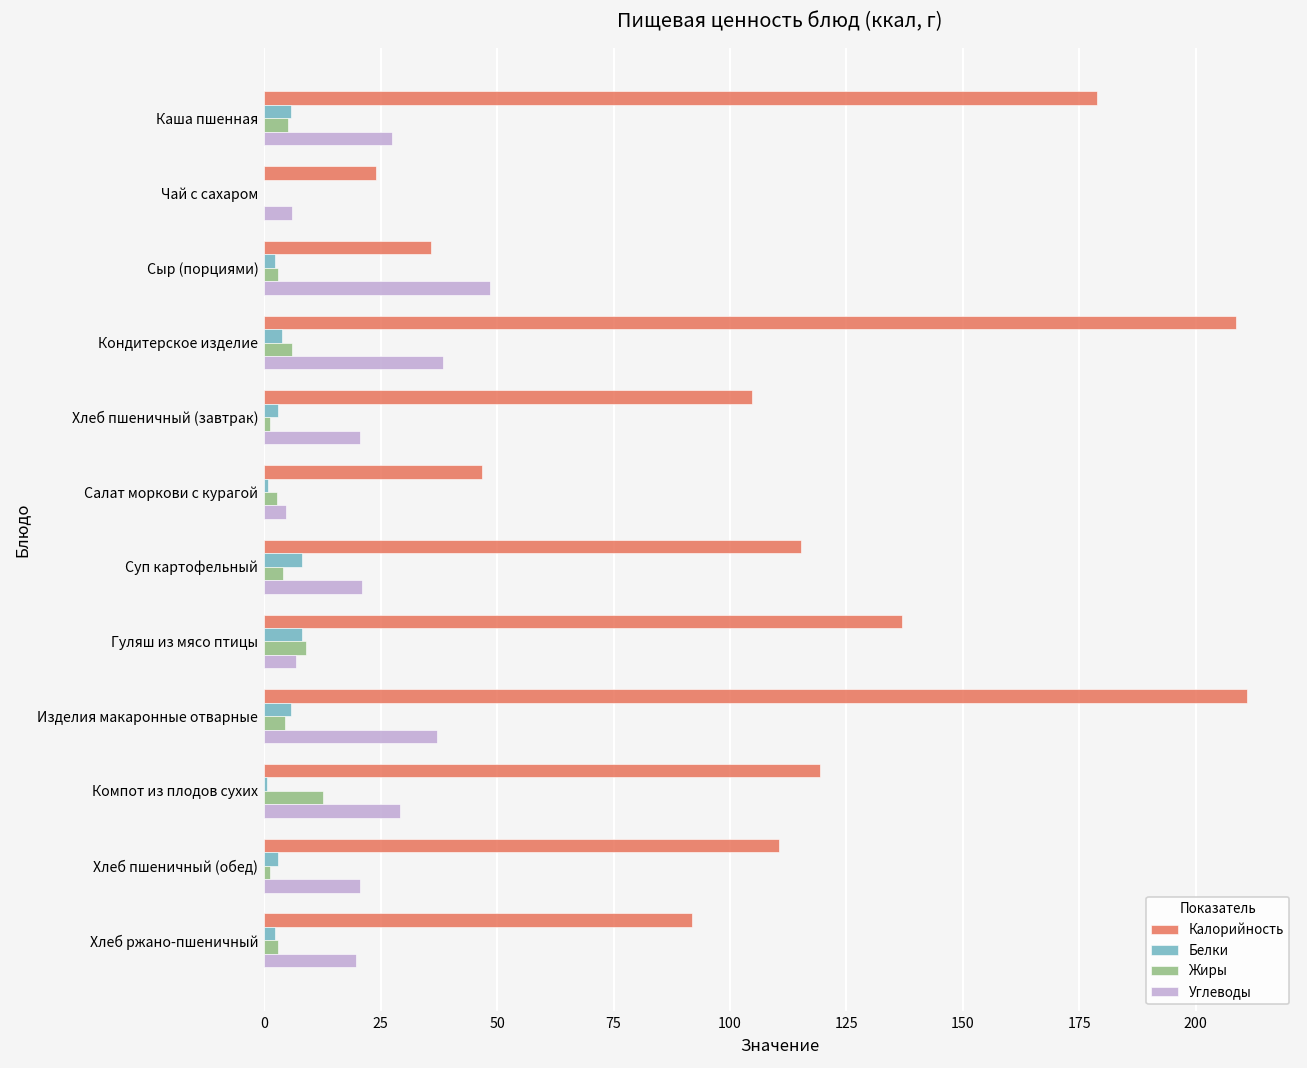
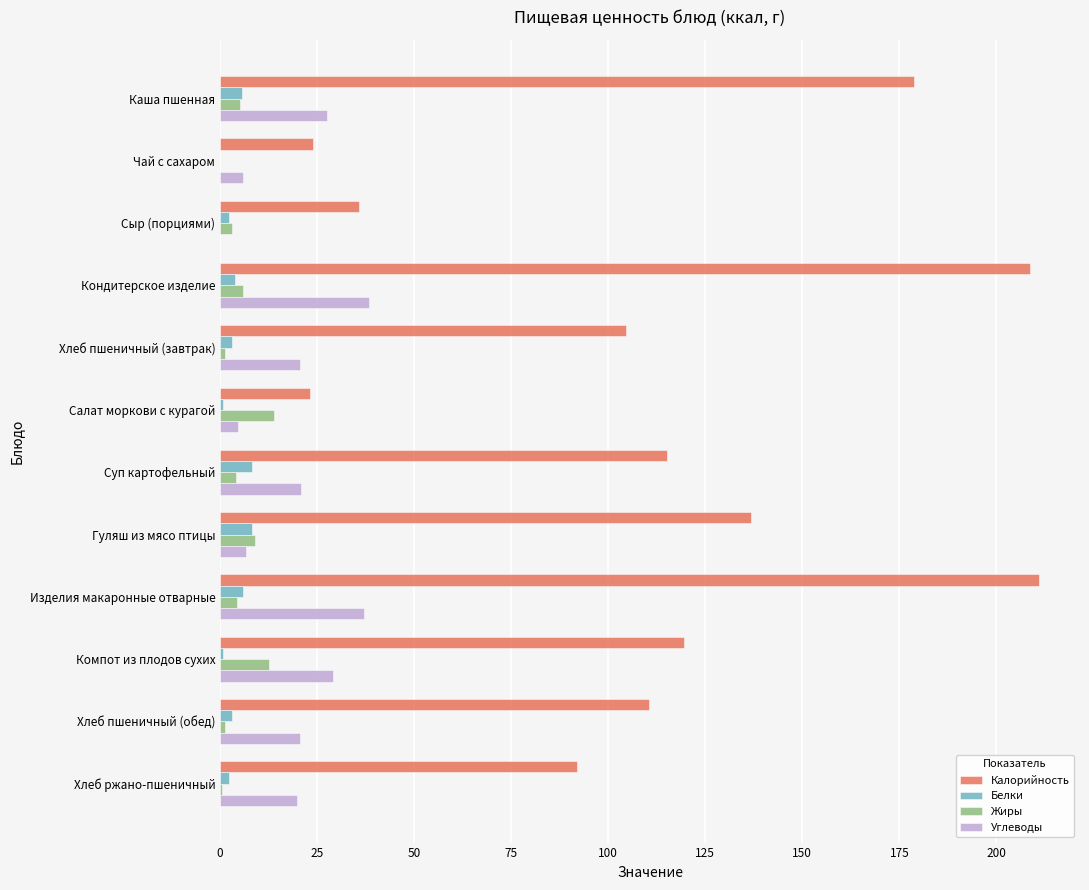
Углеводы, Сыр (порциями): 48 -> 0
Калорийность, Салат моркови с курагой: 47 -> 23
Жиры, Салат моркови с курагой: 3 -> 14
Жиры, Хлеб ржано-пшеничный: 3 -> 0
